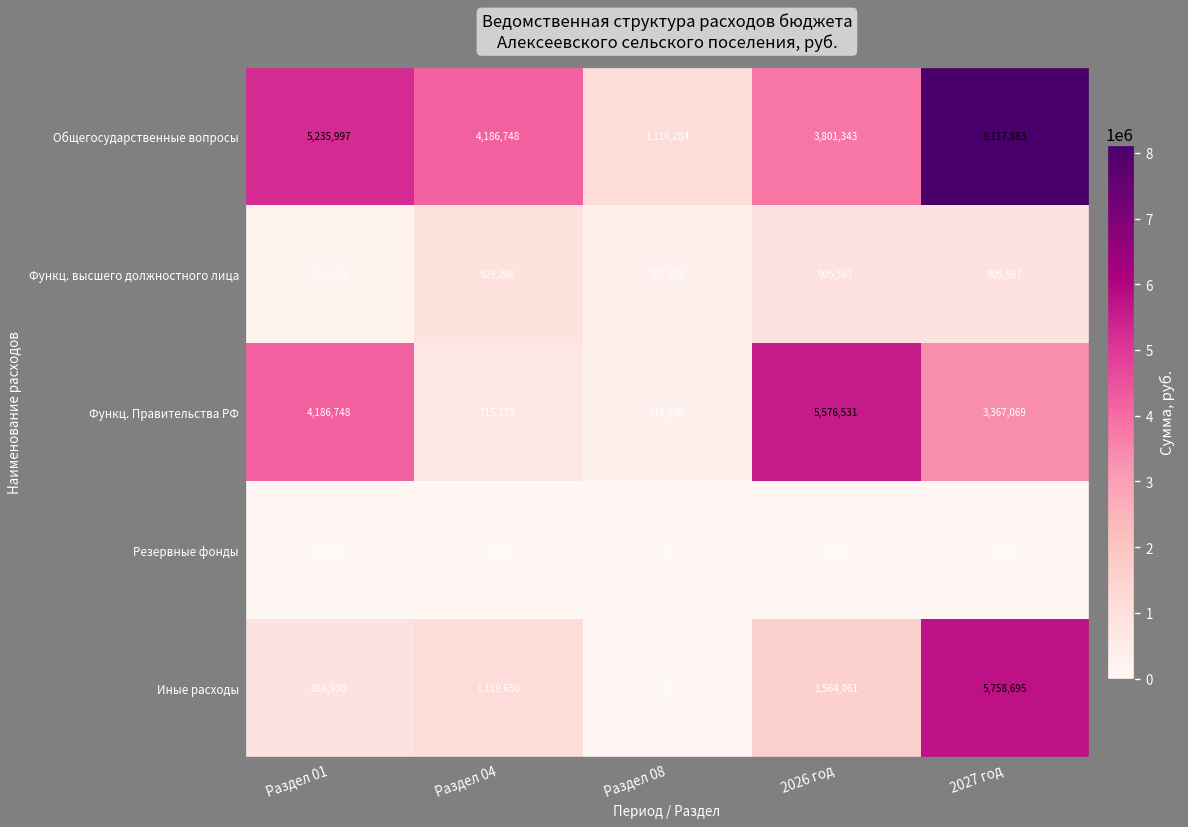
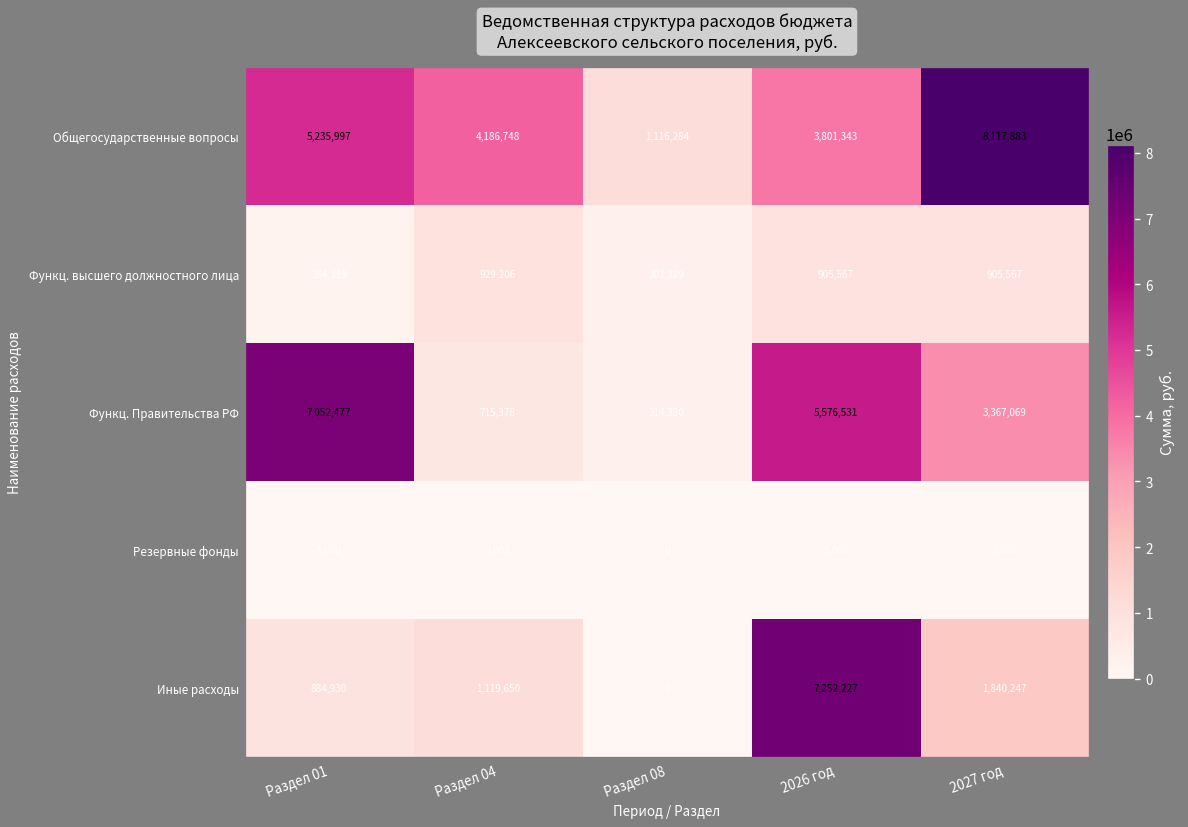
Функц. Правительства РФ, Раздел 01: 4,186,748 -> 7,052,477
Иные расходы, 2026 год: 1,564,061 -> 7,252,227
Иные расходы, 2027 год: 5,758,695 -> 1,840,247
